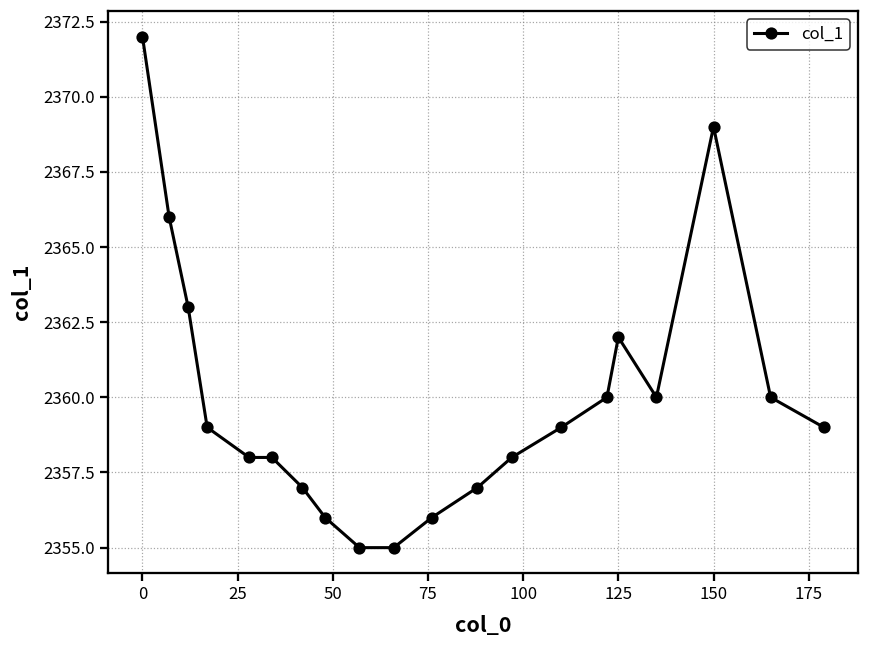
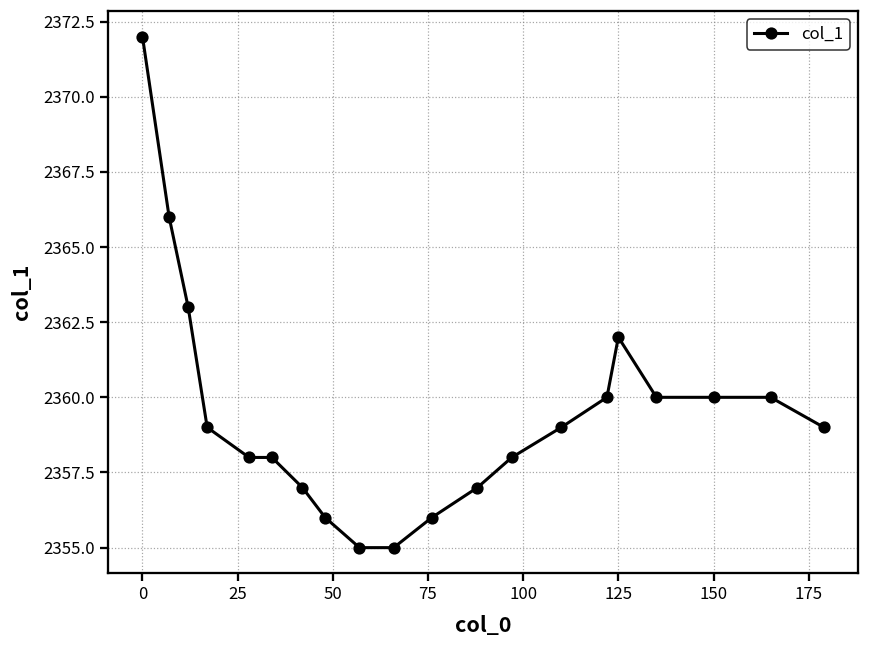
150: 2369 -> 2360
